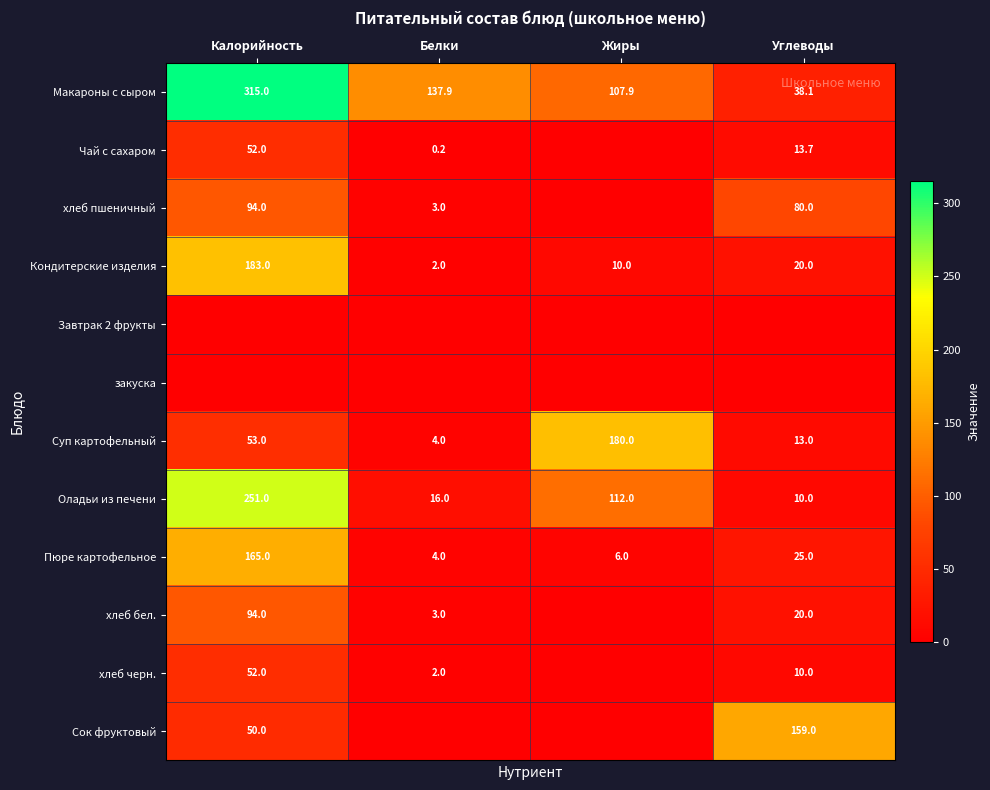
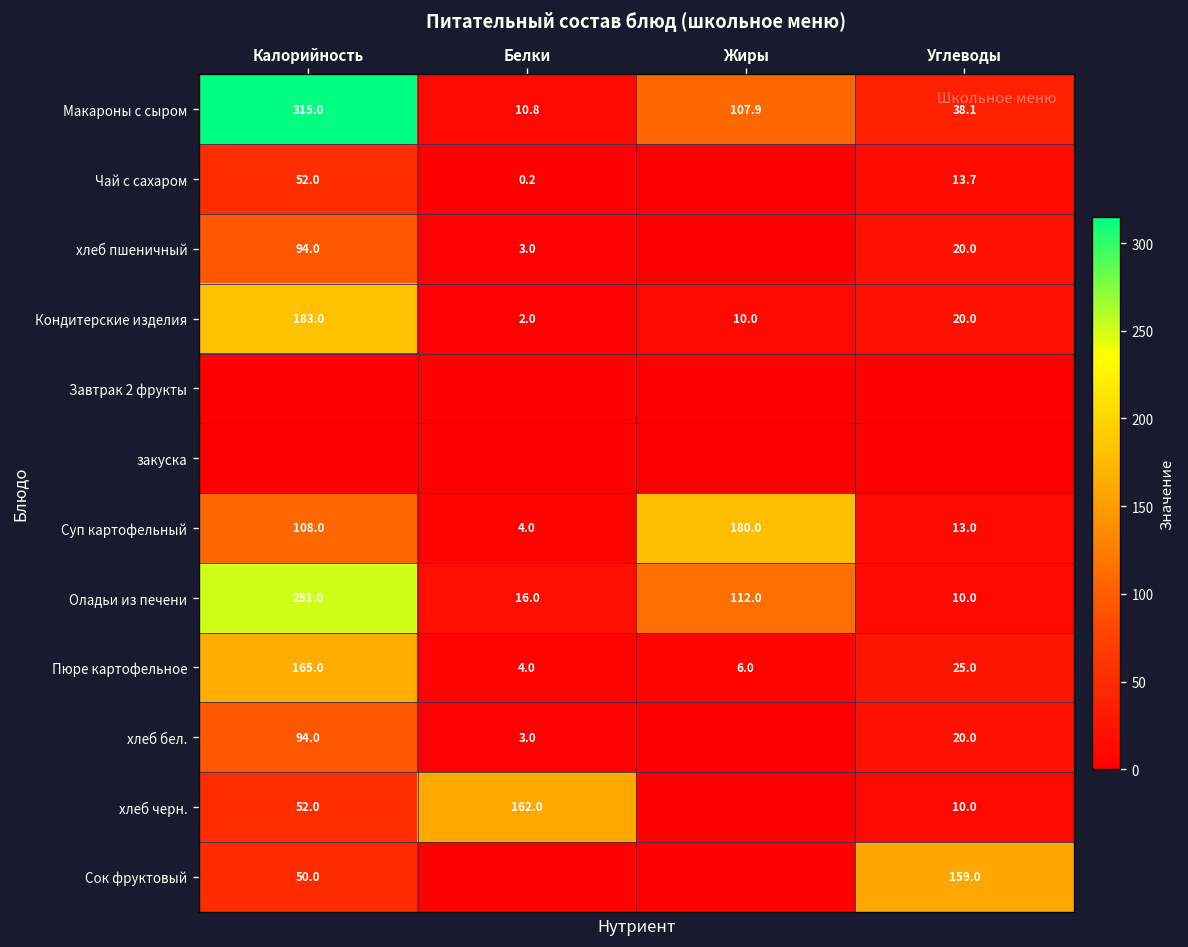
Макароны с сыром, Белки: 137.9 -> 10.8
хлеб пшеничный, Углеводы: 80.0 -> 20.0
Суп картофельный, Калорийность: 53.0 -> 108.0
хлеб черн., Белки: 2.0 -> 162.0
